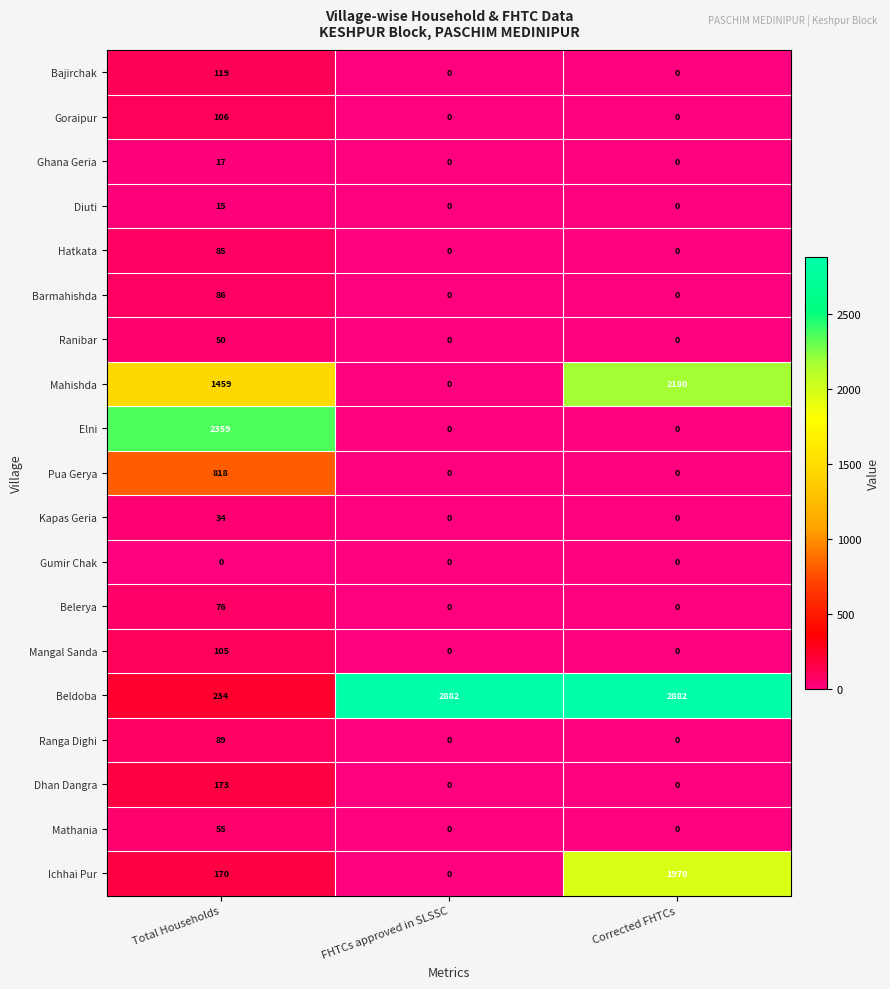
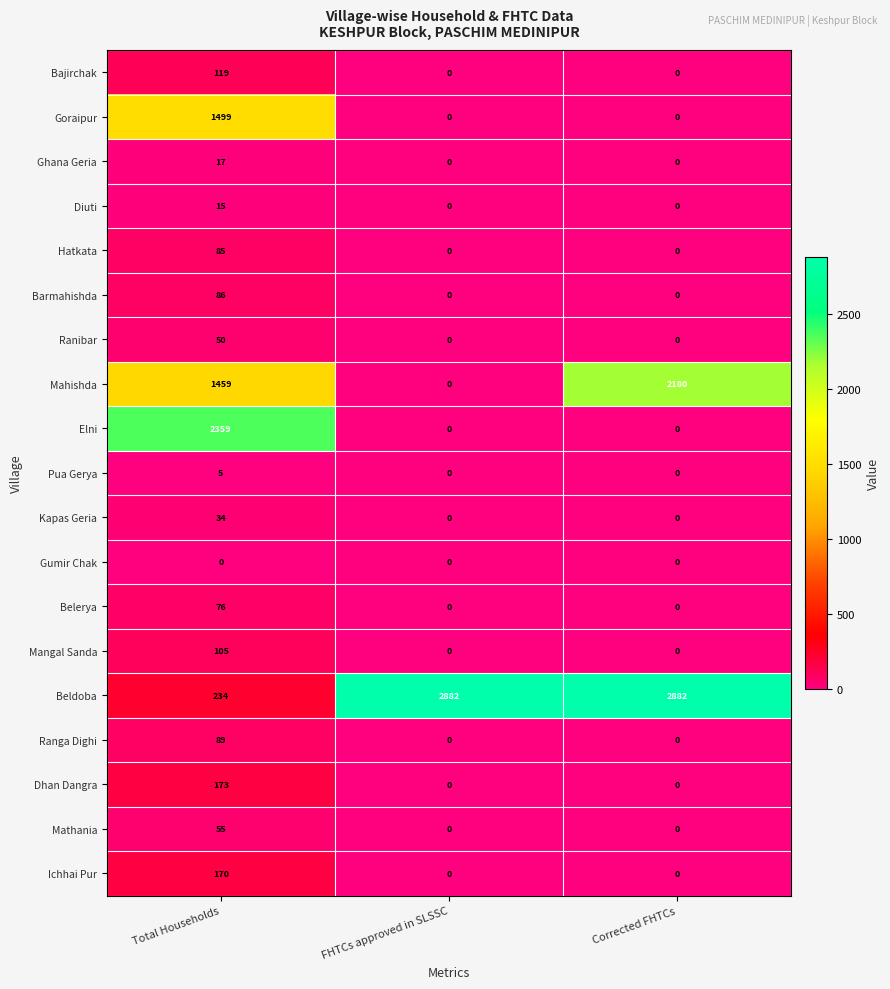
Goraipur, Total Households: 106 -> 1499
Pua Gerya, Total Households: 818 -> 5
Ichhai Pur, Corrected FHTCs: 1970 -> 0
